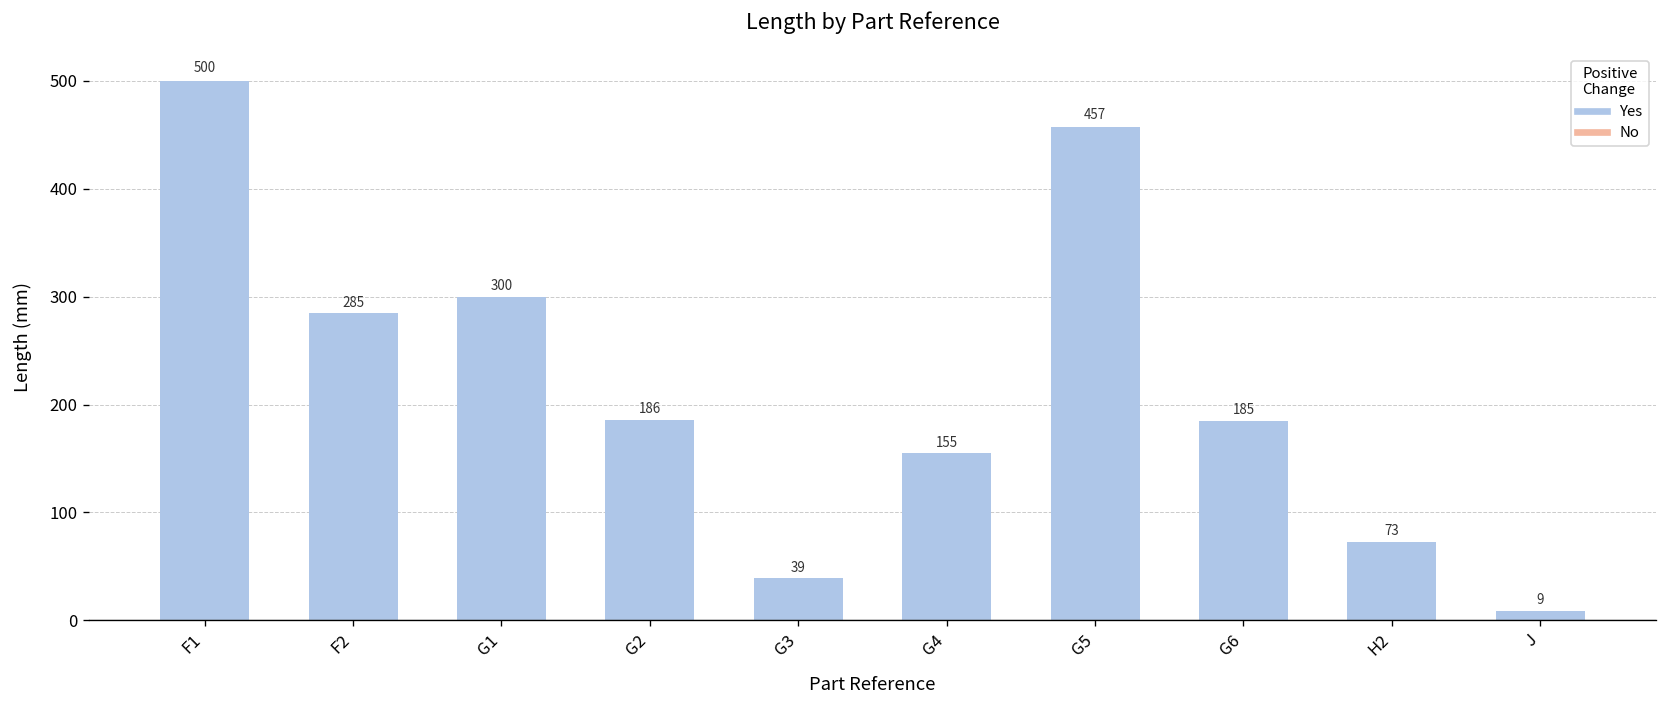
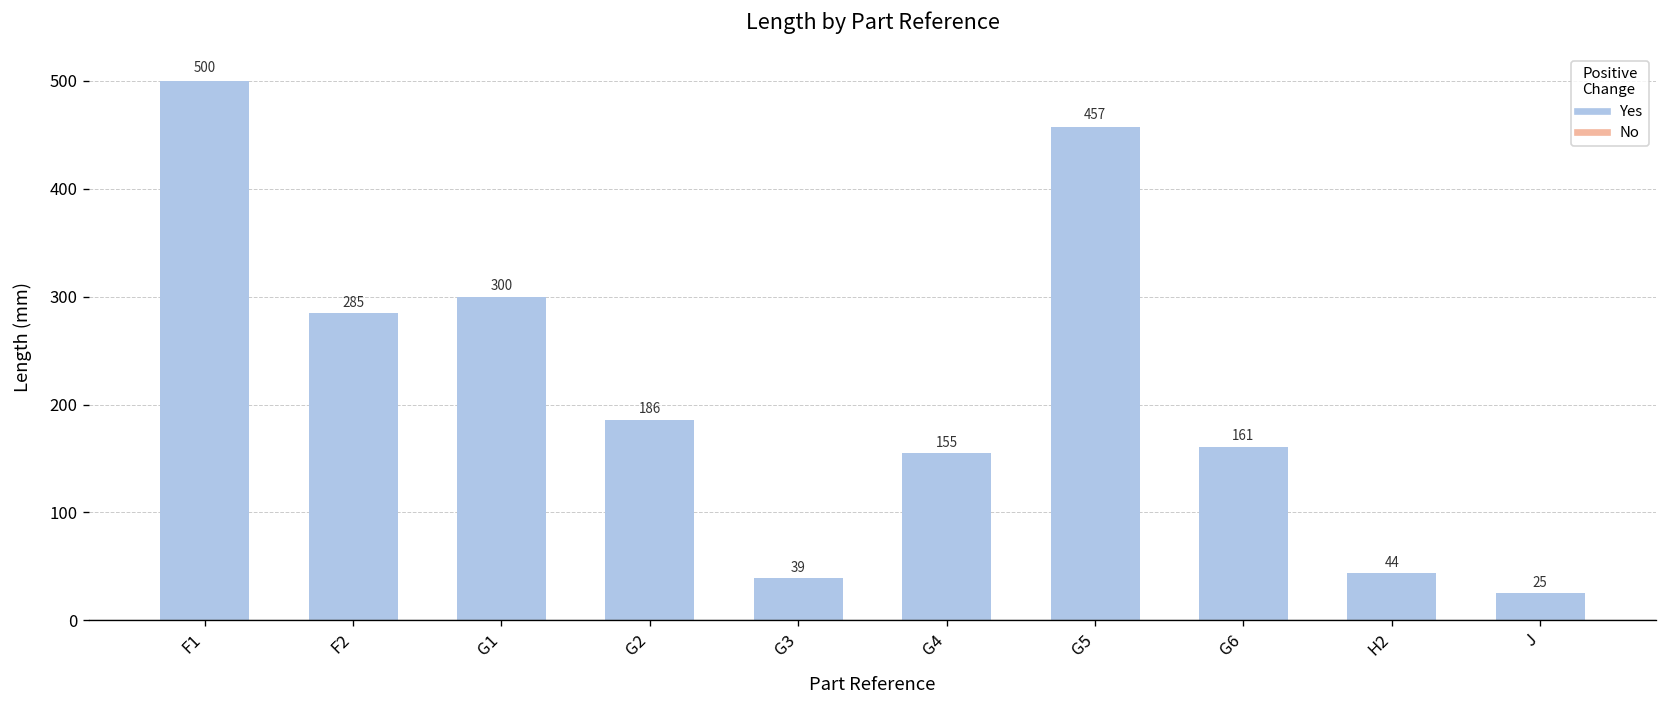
G6: 185 -> 161
H2: 73 -> 44
J: 9 -> 25
